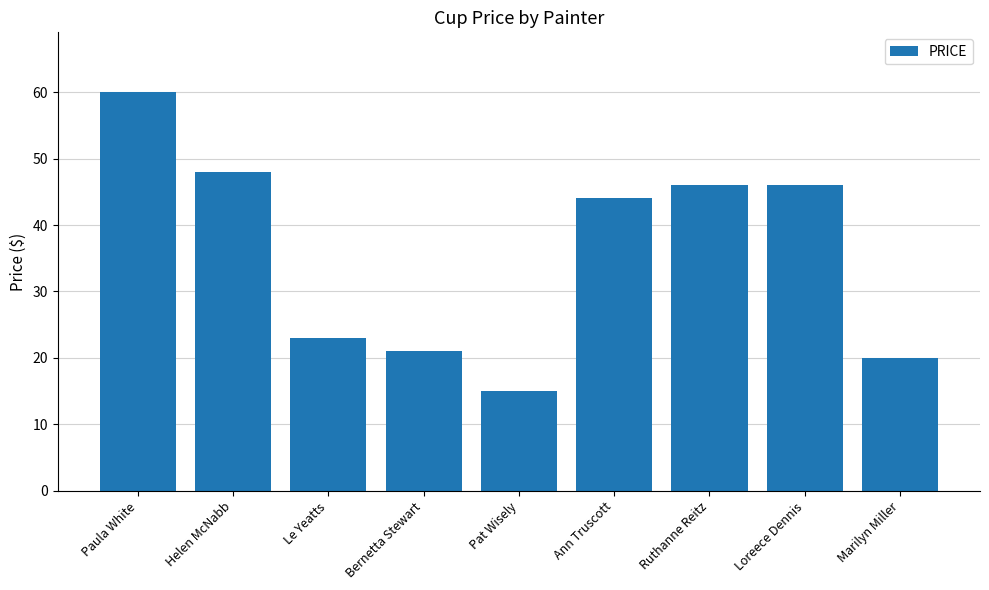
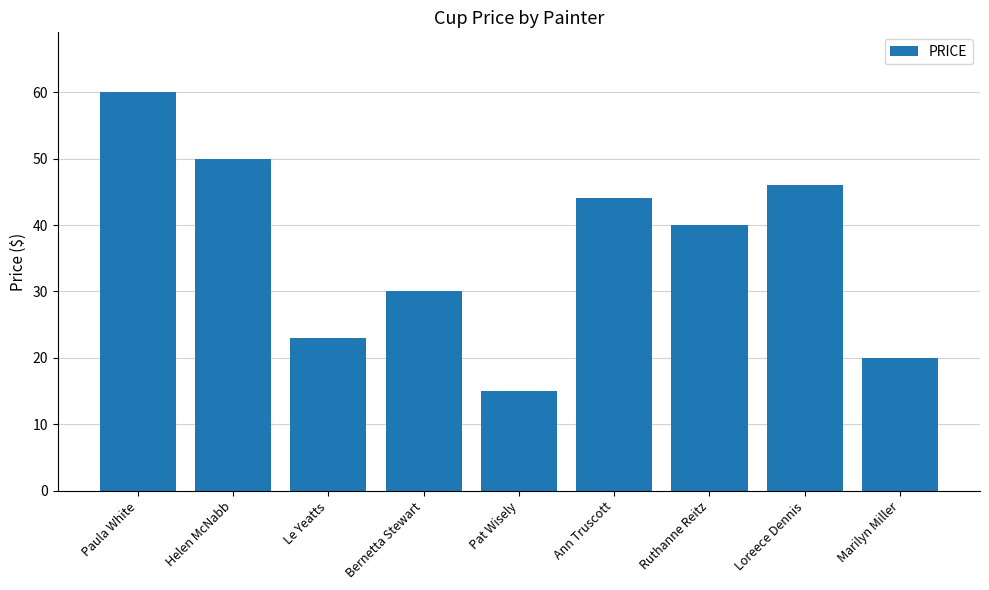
Helen McNabb: 48 -> 50
Bernetta Stewart: 21 -> 30
Ruthanne Reitz: 46 -> 40
